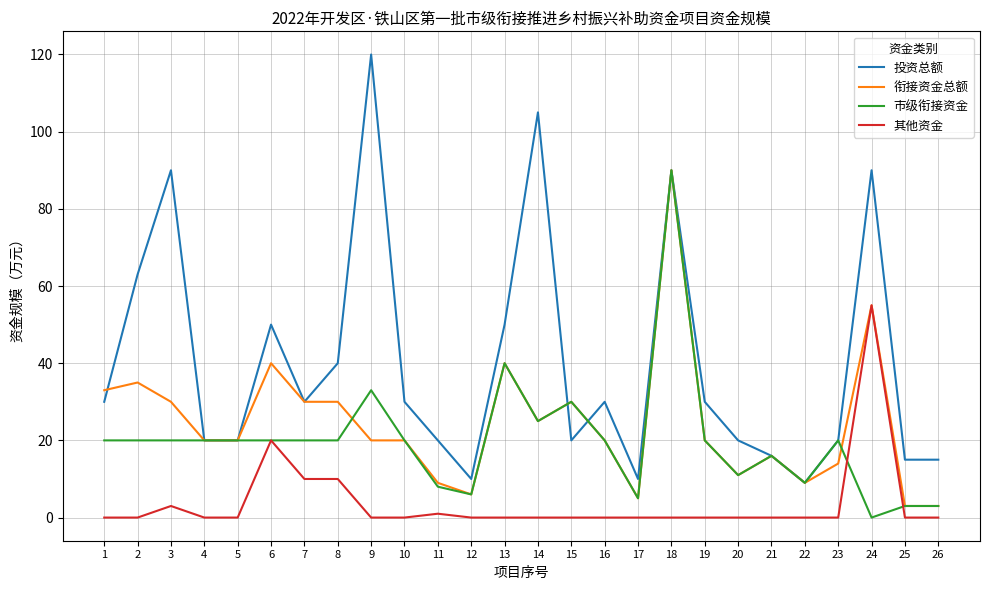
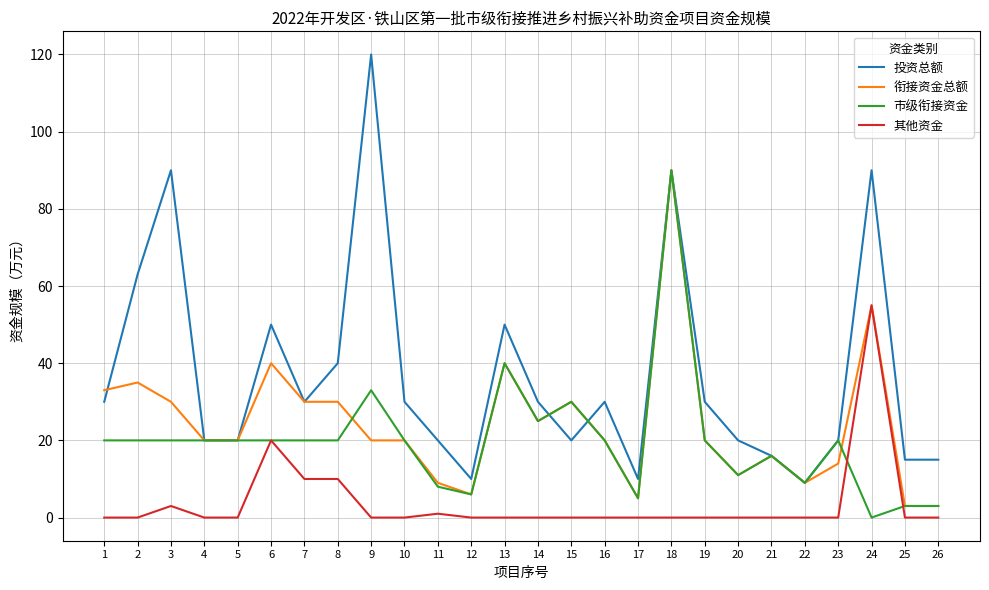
投资总额, 14: 105 -> 30
